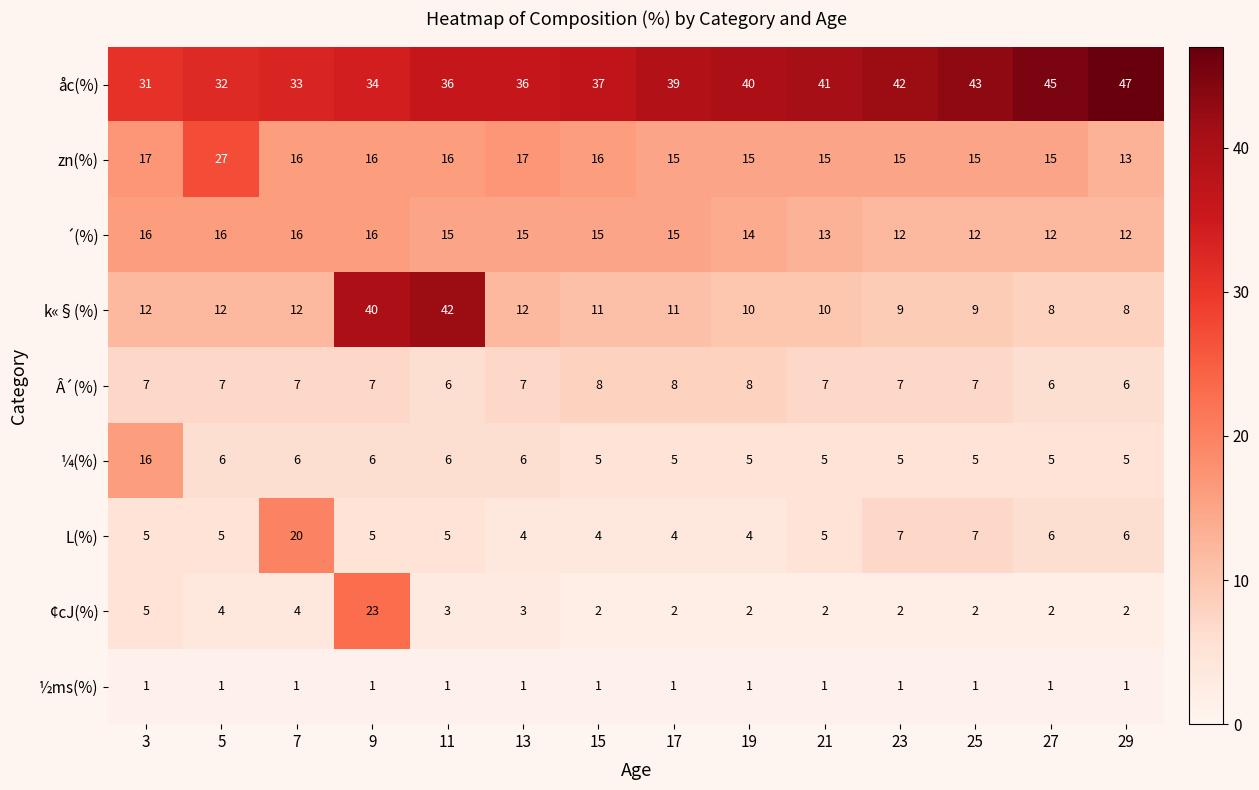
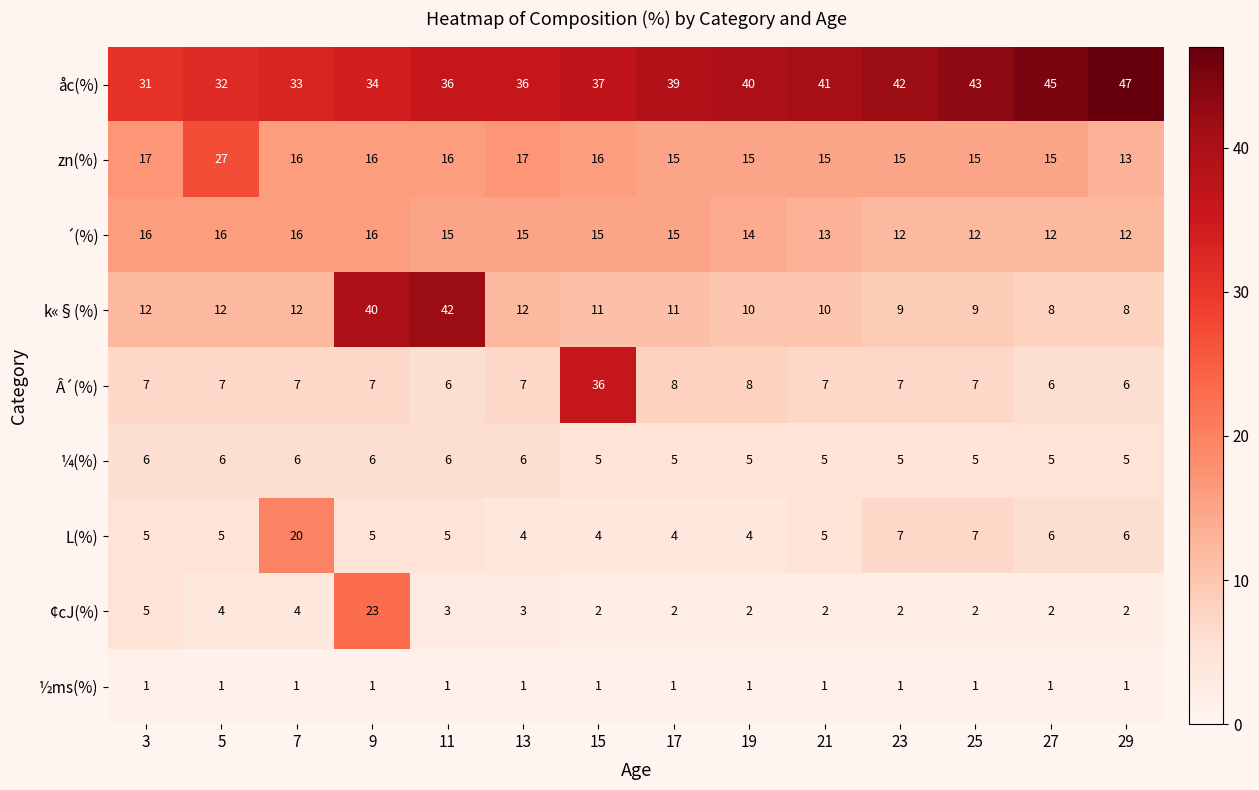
Â´(%), 15: 8 -> 36
¼(%), 3: 16 -> 6
